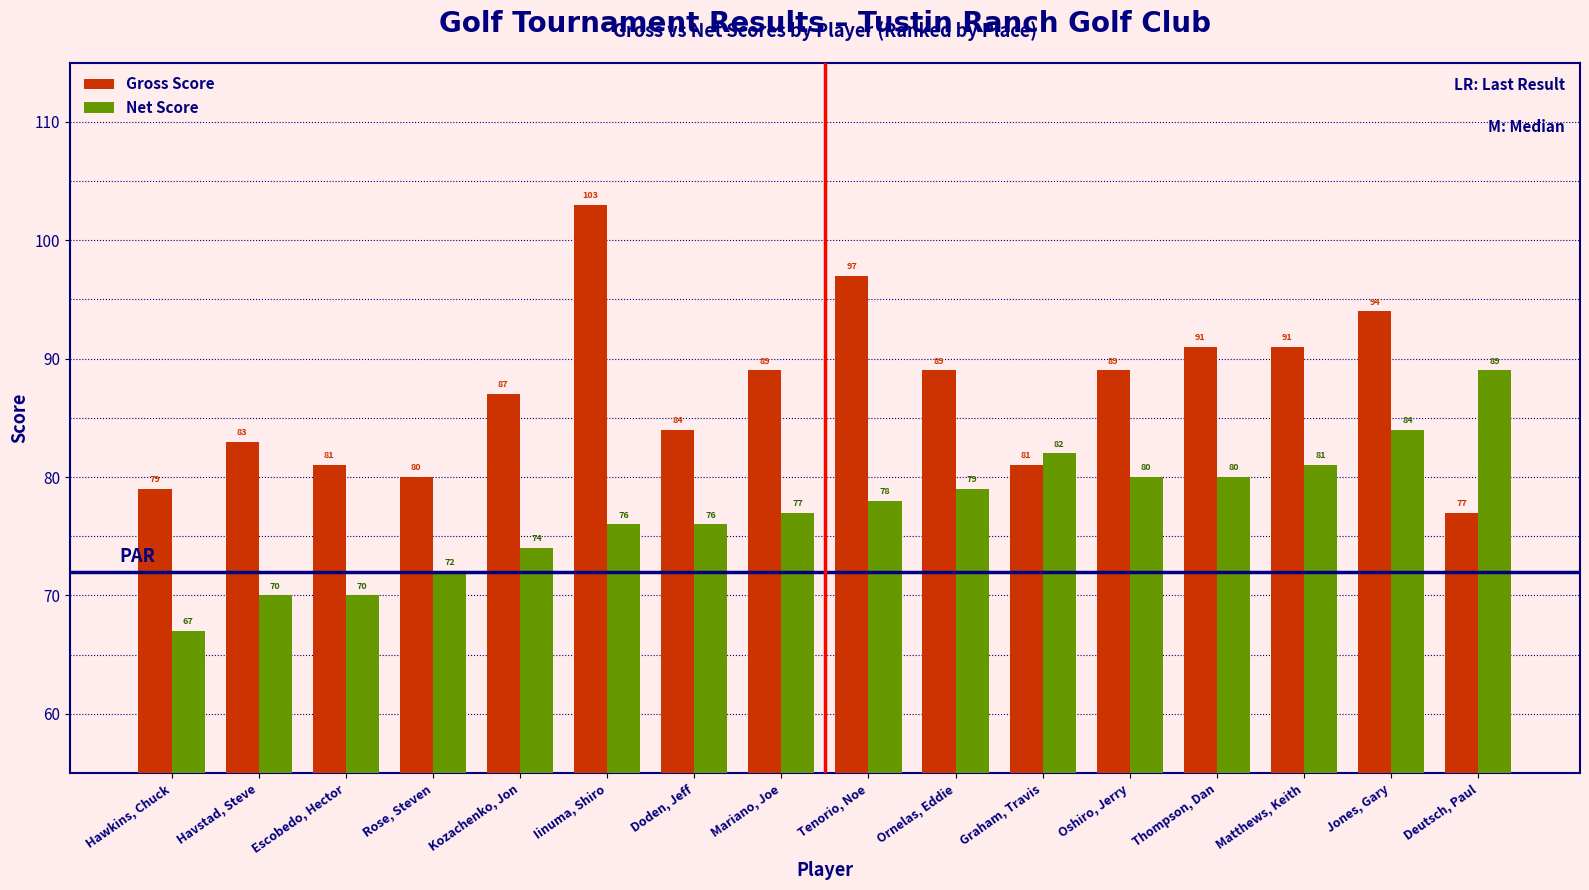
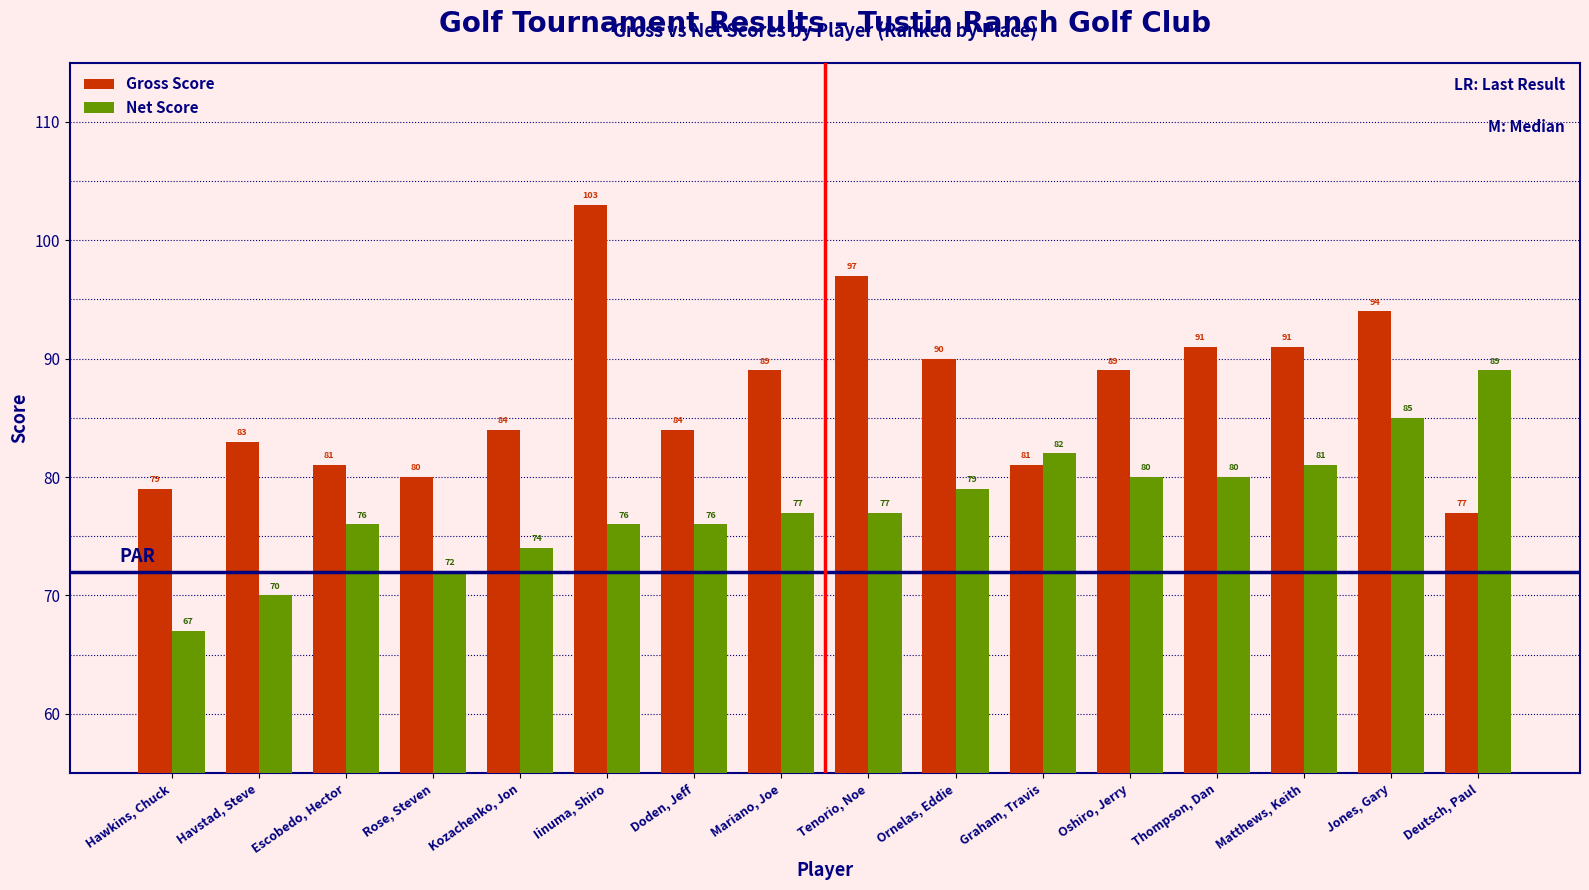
Net Score, Escobedo, Hector: 70 -> 76
Gross Score, Kozachenko, Jon: 87 -> 84
Net Score, Tenorio, Noe: 78 -> 77
Gross Score, Ornelas, Eddie: 89 -> 90
Net Score, Jones, Gary: 84 -> 85
